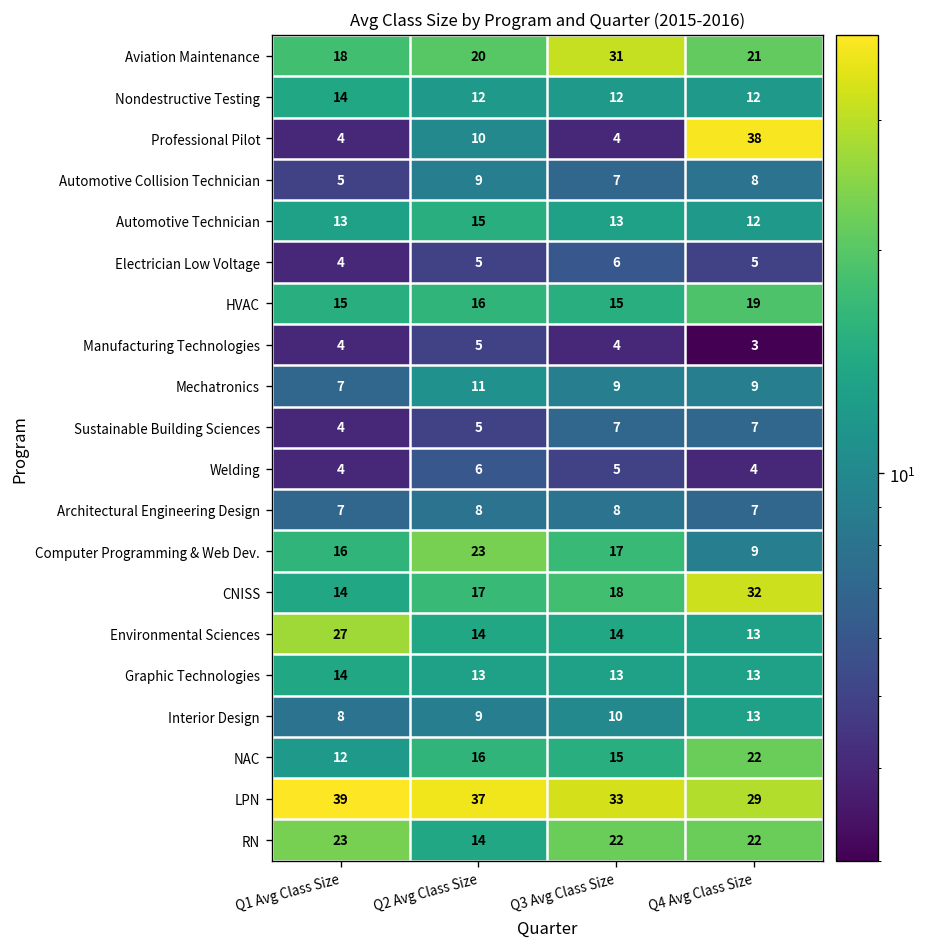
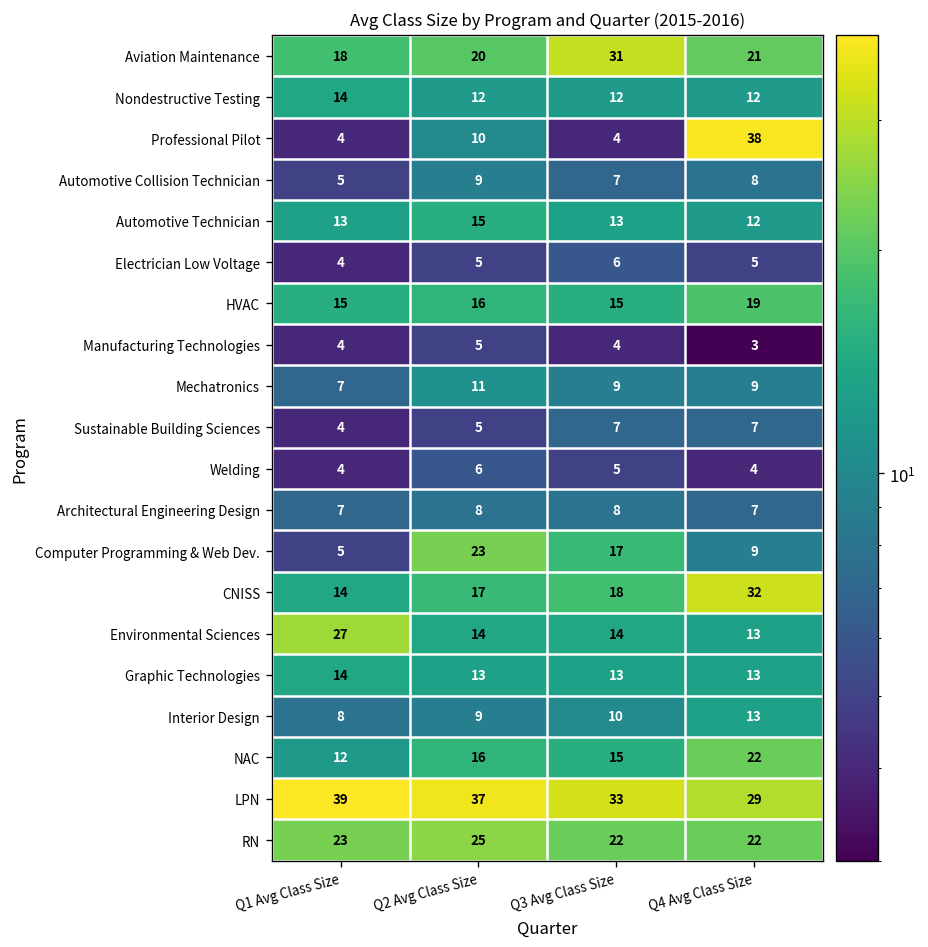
Computer Programming & Web Dev., Q1 Avg Class Size: 16 -> 5
RN, Q2 Avg Class Size: 14 -> 25
